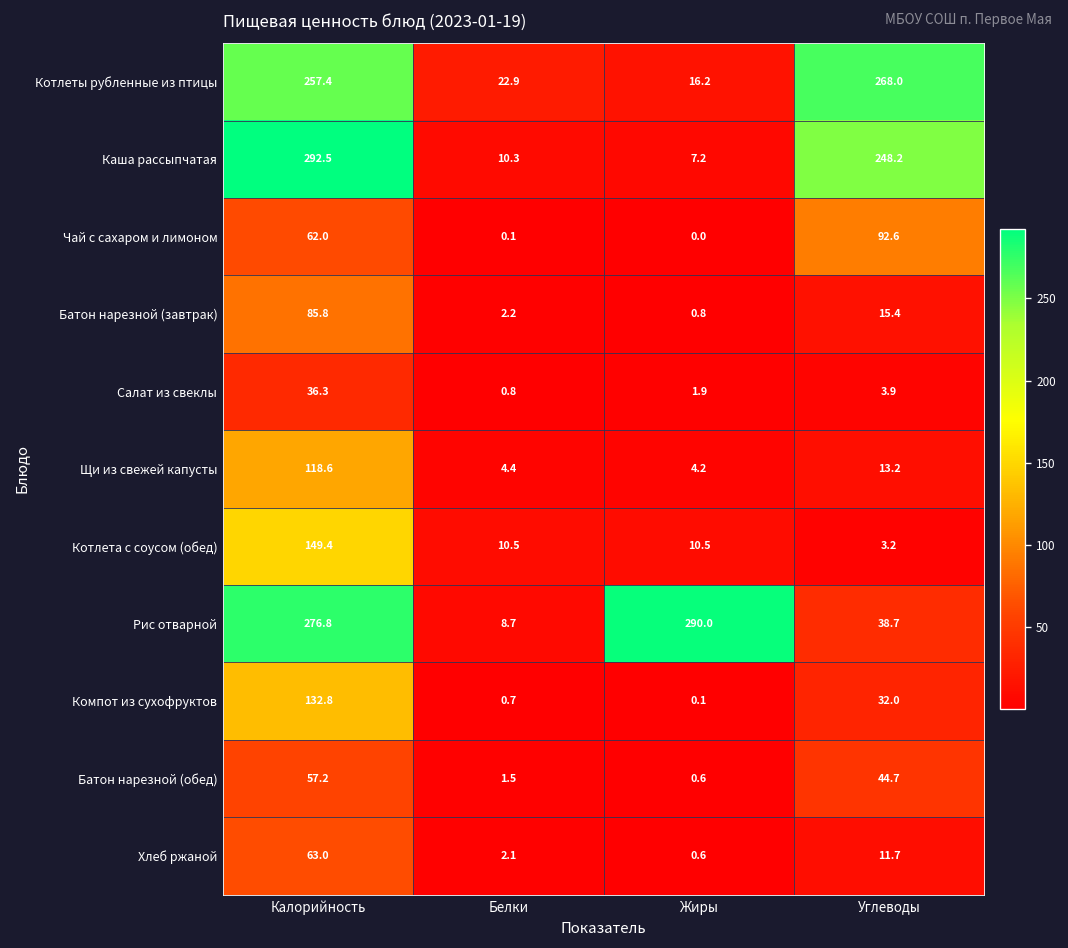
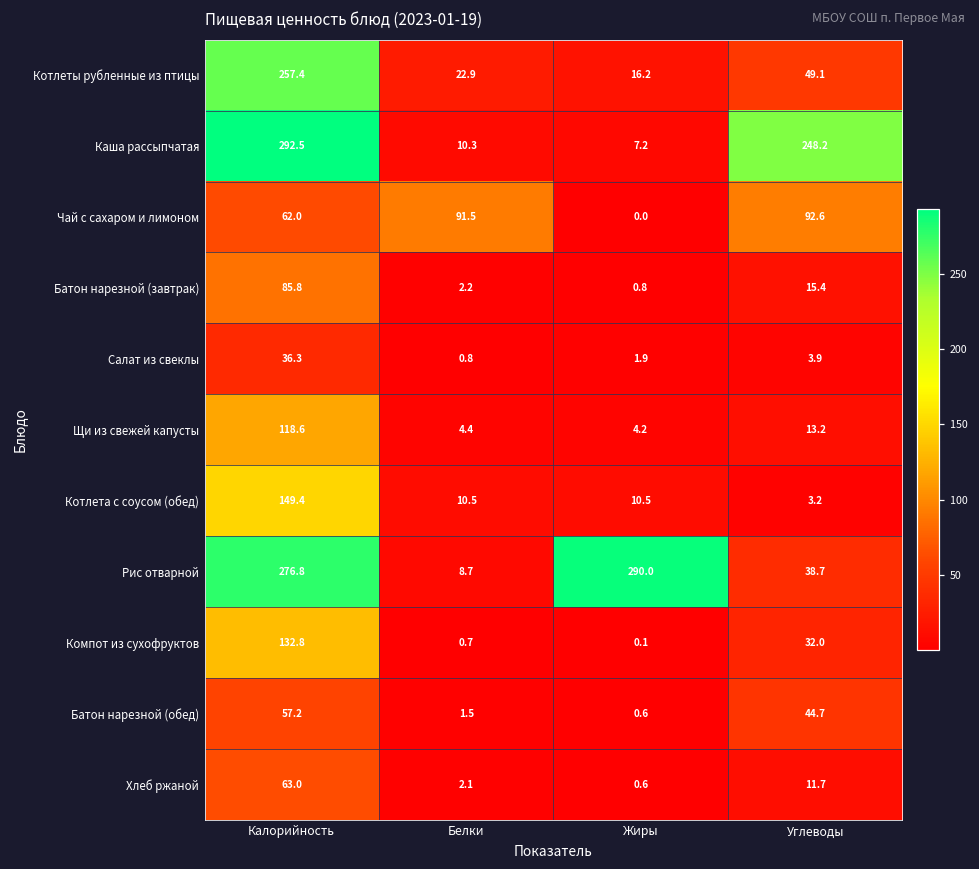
Котлеты рубленные из птицы, Углеводы: 268.0 -> 49.1
Чай с сахаром и лимоном, Белки: 0.1 -> 91.5
